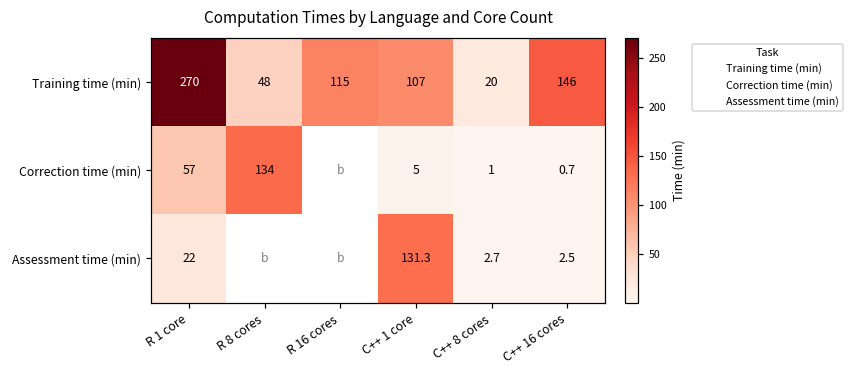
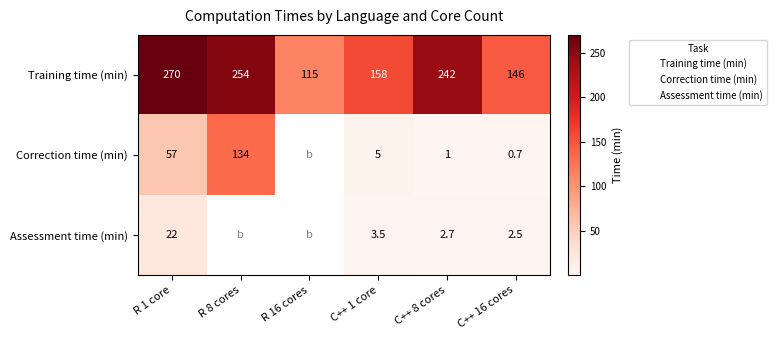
Training time (min), R 8 cores: 48 -> 254
Training time (min), C++ 1 core: 107 -> 158
Training time (min), C++ 8 cores: 20 -> 242
Assessment time (min), C++ 1 core: 131.3 -> 3.5
